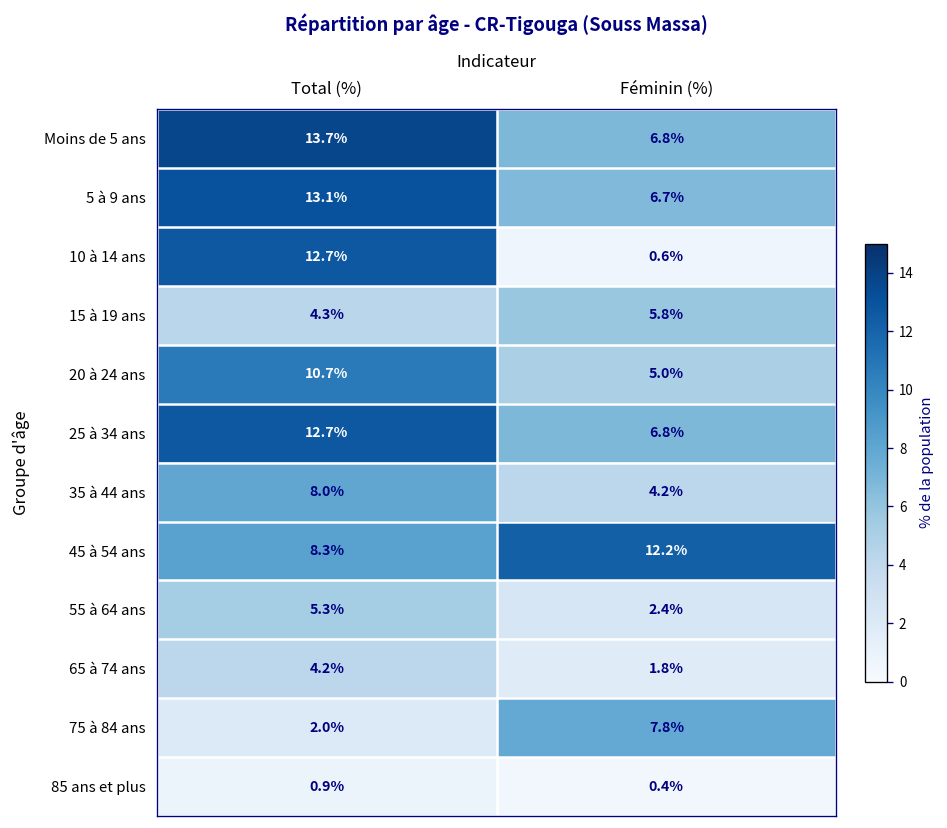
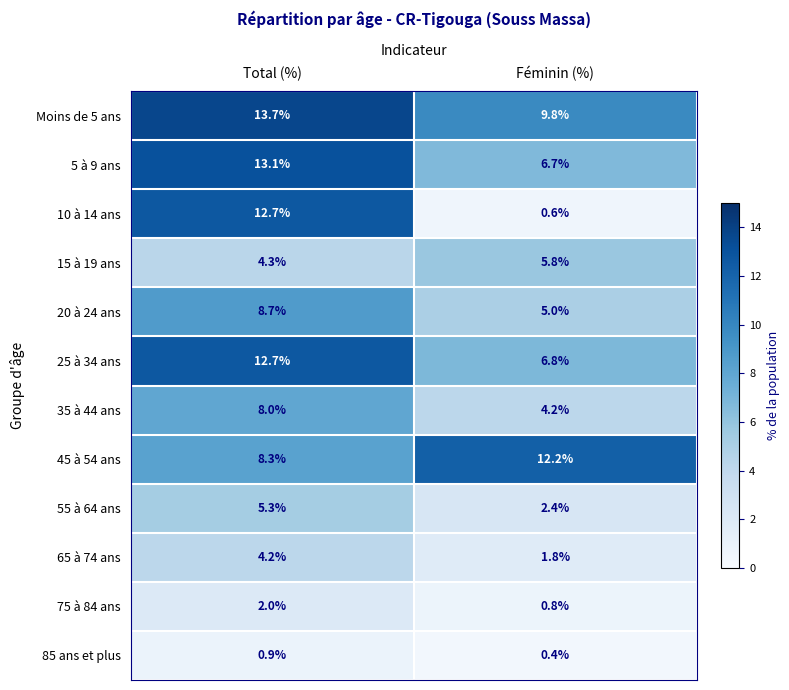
Moins de 5 ans, Féminin (%): 6.8% -> 9.8%
20 à 24 ans, Total (%): 10.7% -> 8.7%
75 à 84 ans, Féminin (%): 7.8% -> 0.8%
